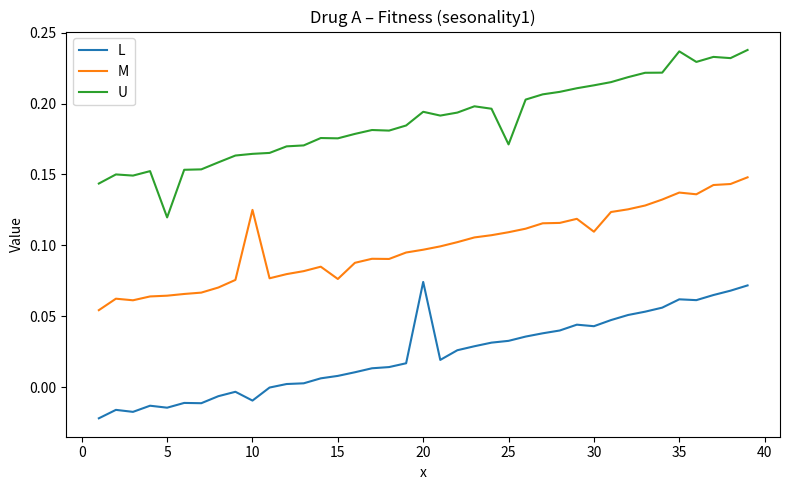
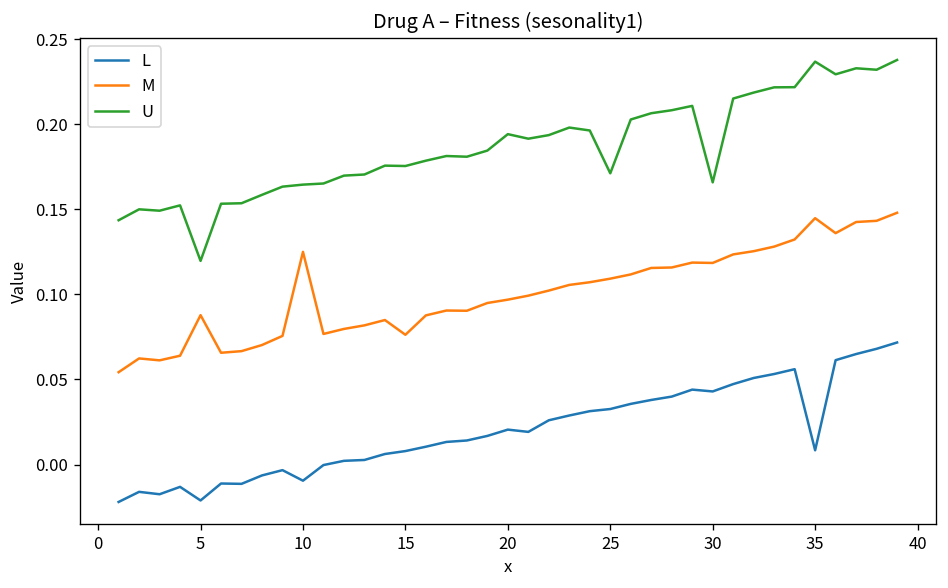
L, 5: -0.015 -> -0.021
M, 5: 0.064 -> 0.088
L, 20: 0.074 -> 0.021
M, 30: 0.110 -> 0.118
U, 30: 0.213 -> 0.166
L, 35: 0.062 -> 0.008
M, 35: 0.137 -> 0.145
